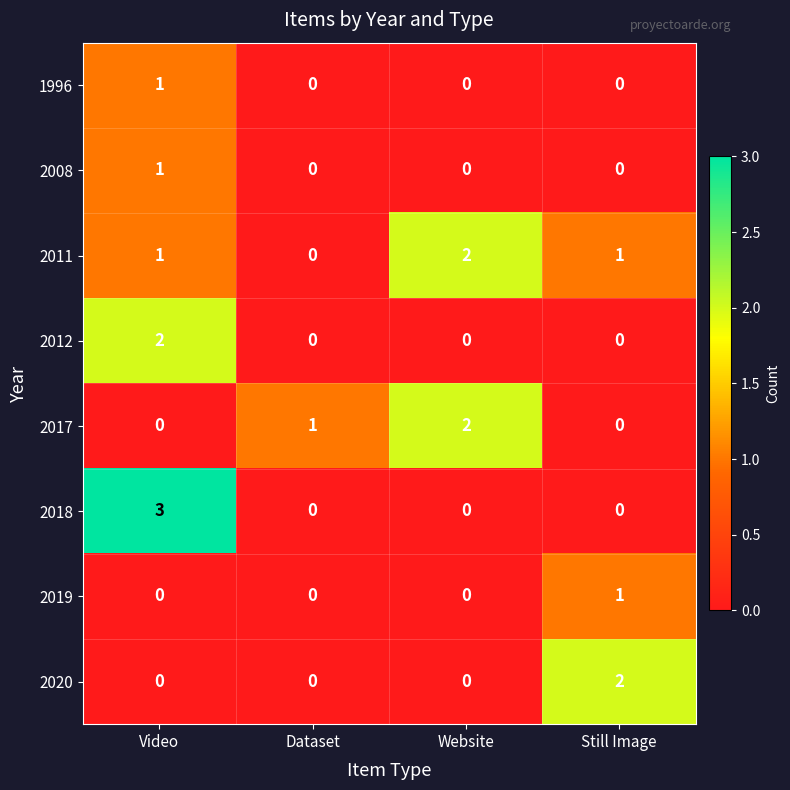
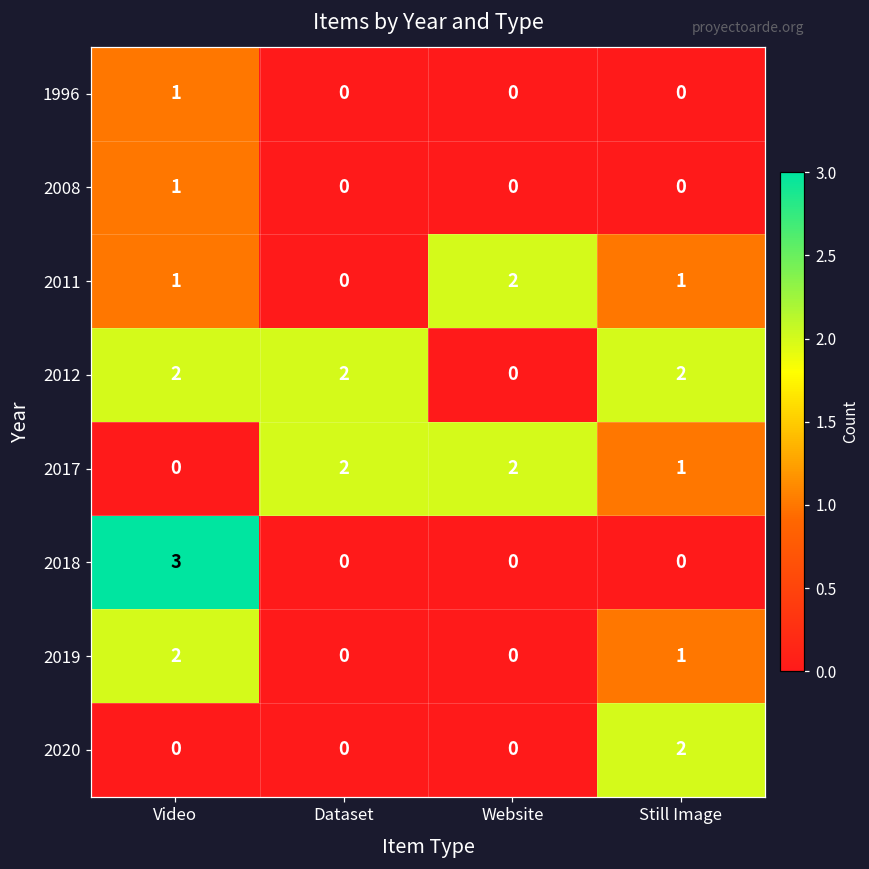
2012, Dataset: 0 -> 2
2012, Still Image: 0 -> 2
2017, Dataset: 1 -> 2
2017, Still Image: 0 -> 1
2019, Video: 0 -> 2
